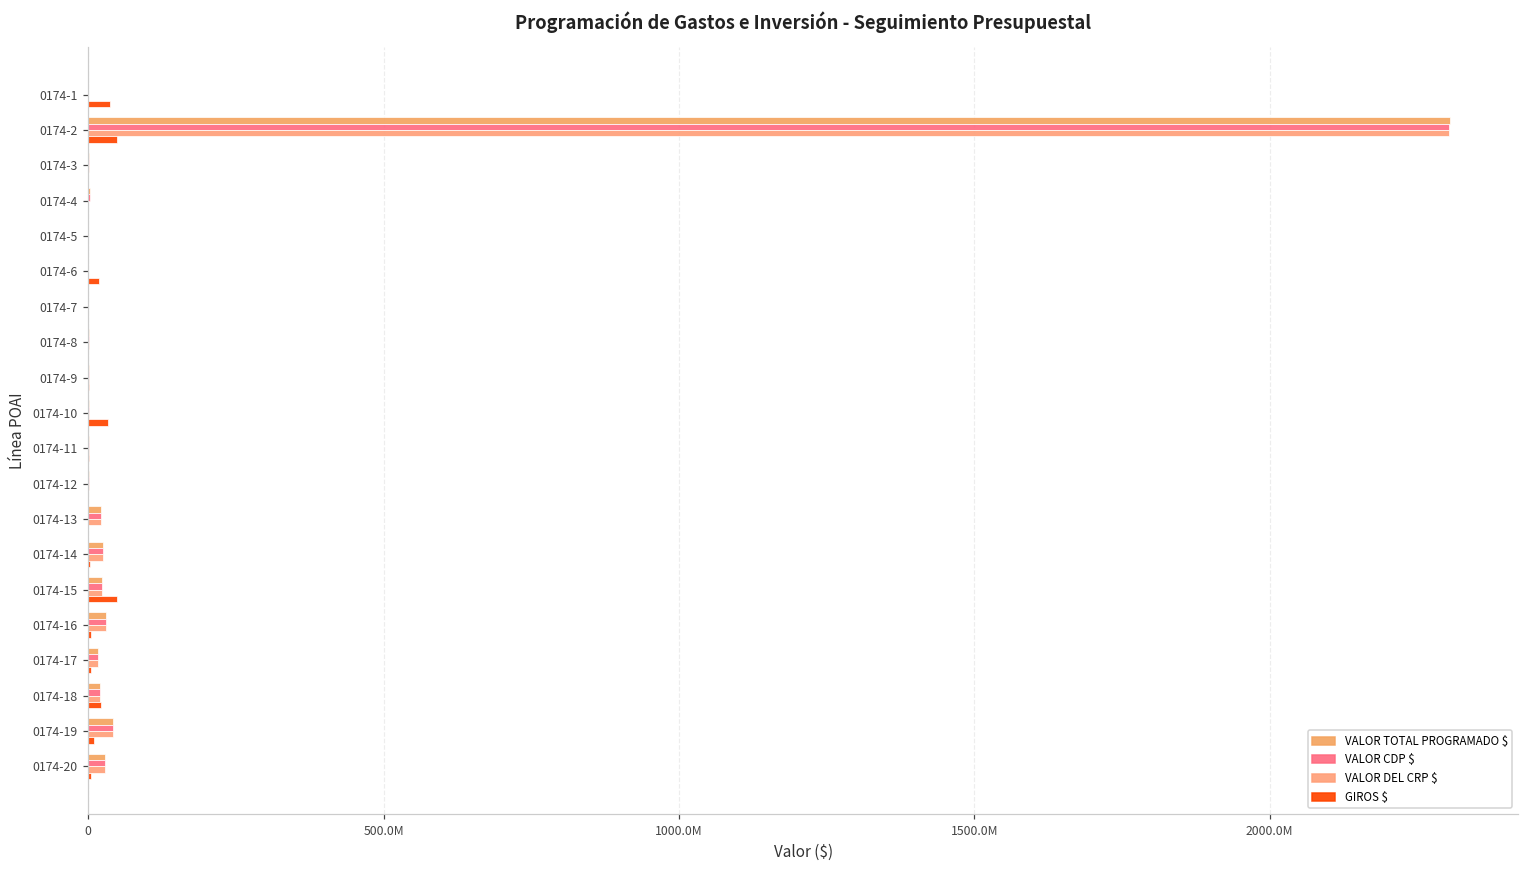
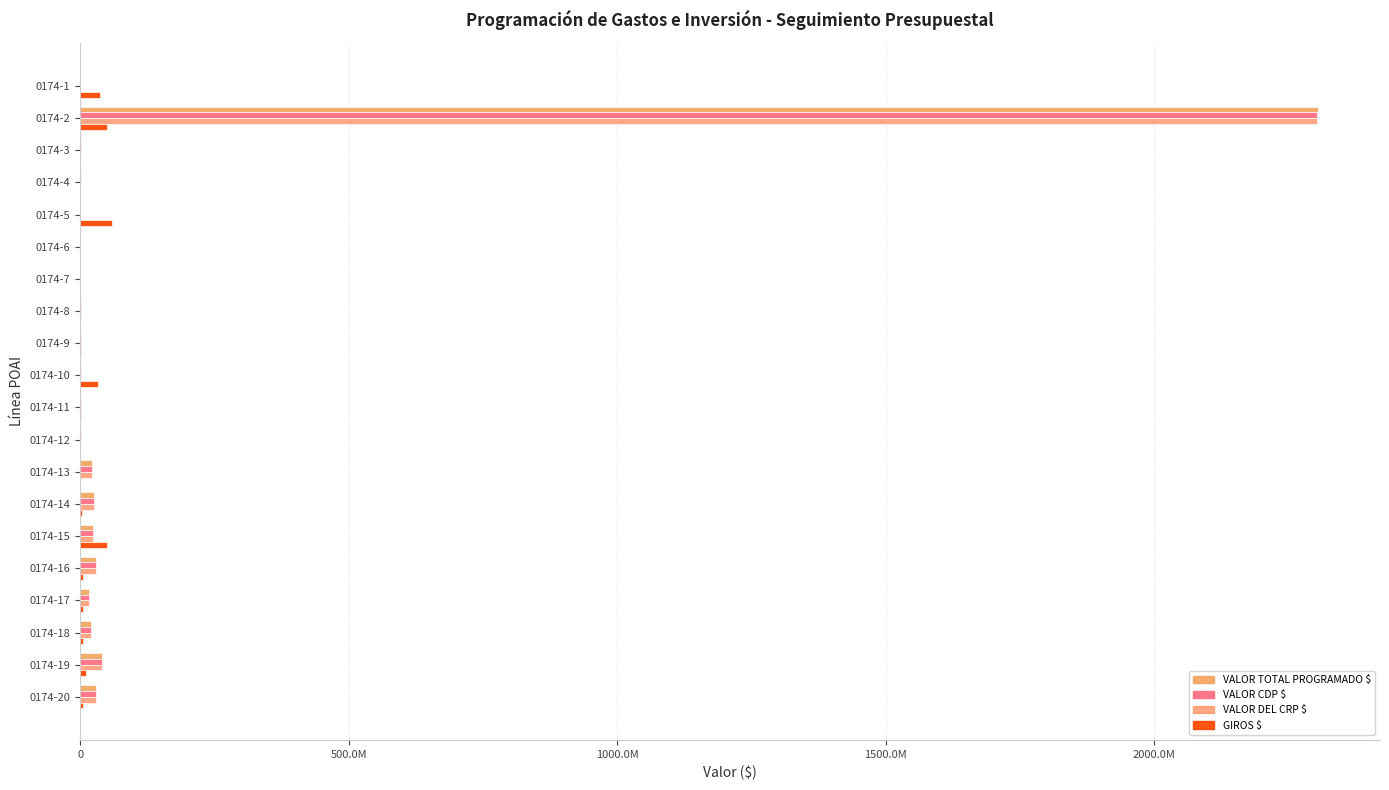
GIROS $, 0174-5: 0 -> 60000000
GIROS $, 0174-6: 20000000 -> 0
GIROS $, 0174-18: 20000000 -> 0
